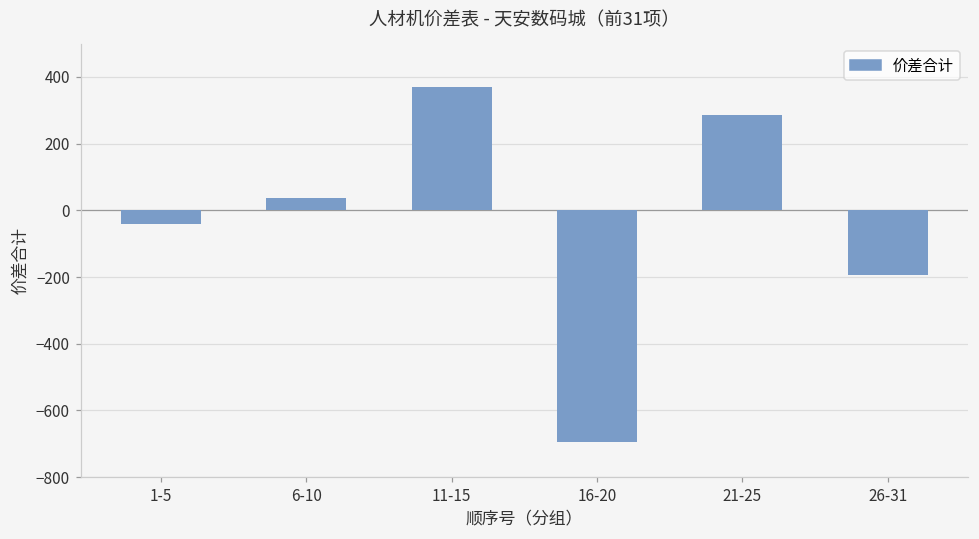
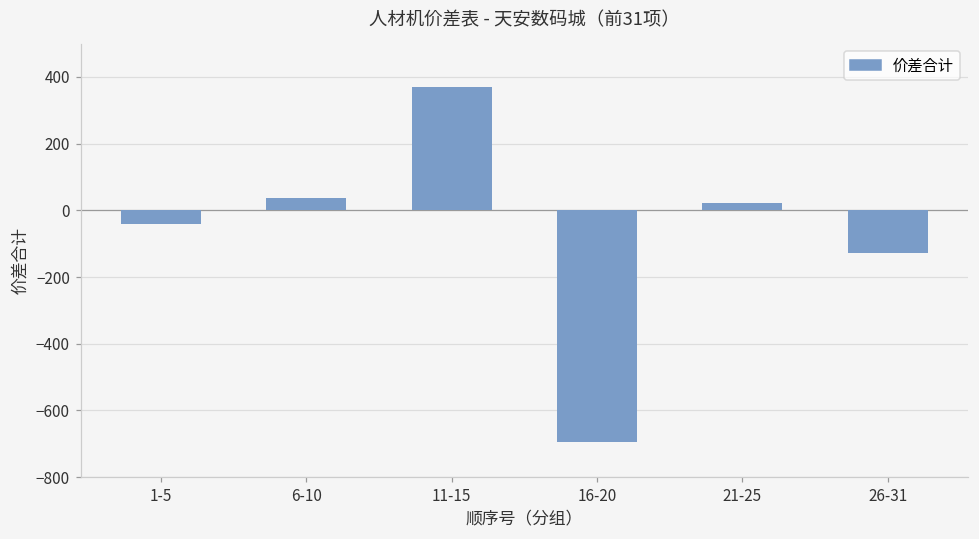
21-25: 280 -> 20
26-31: -190 -> -130
